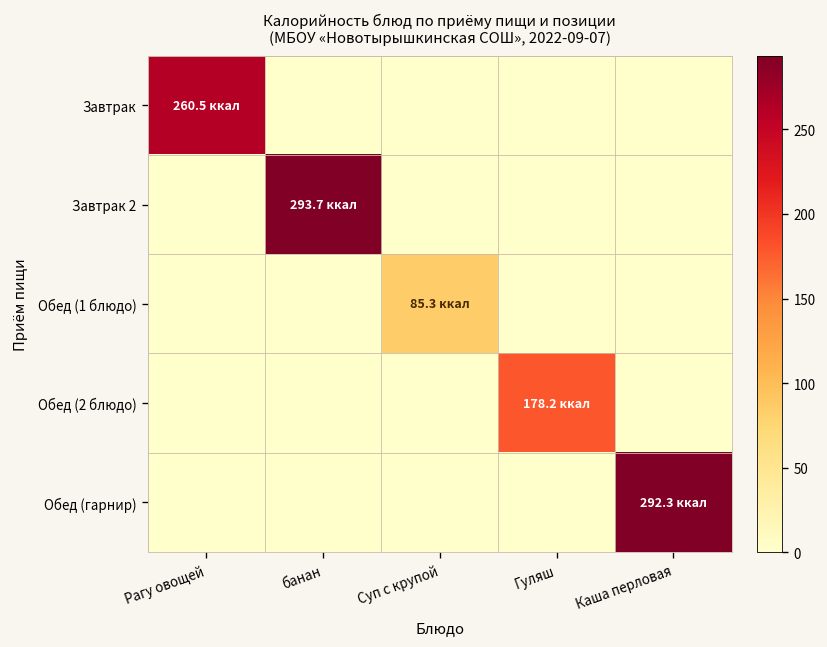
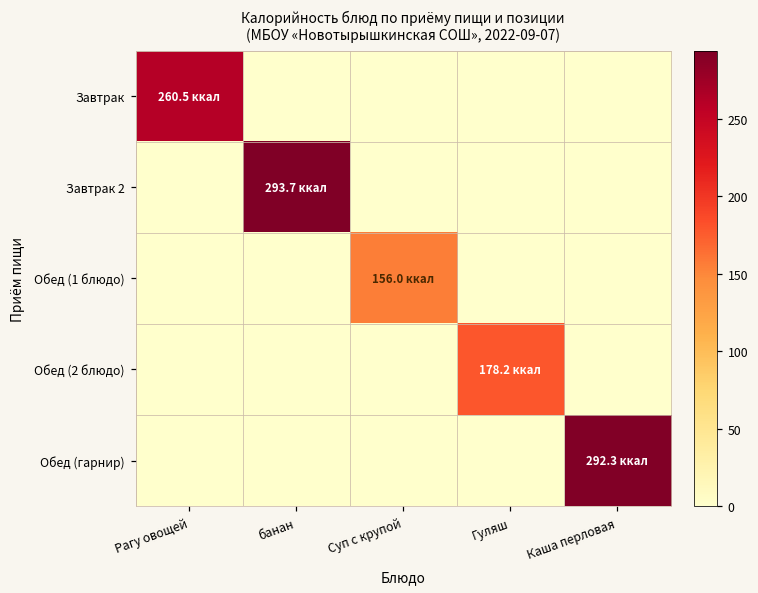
Обед (1 блюдо), Суп с крупой: 85.3 -> 156.0
